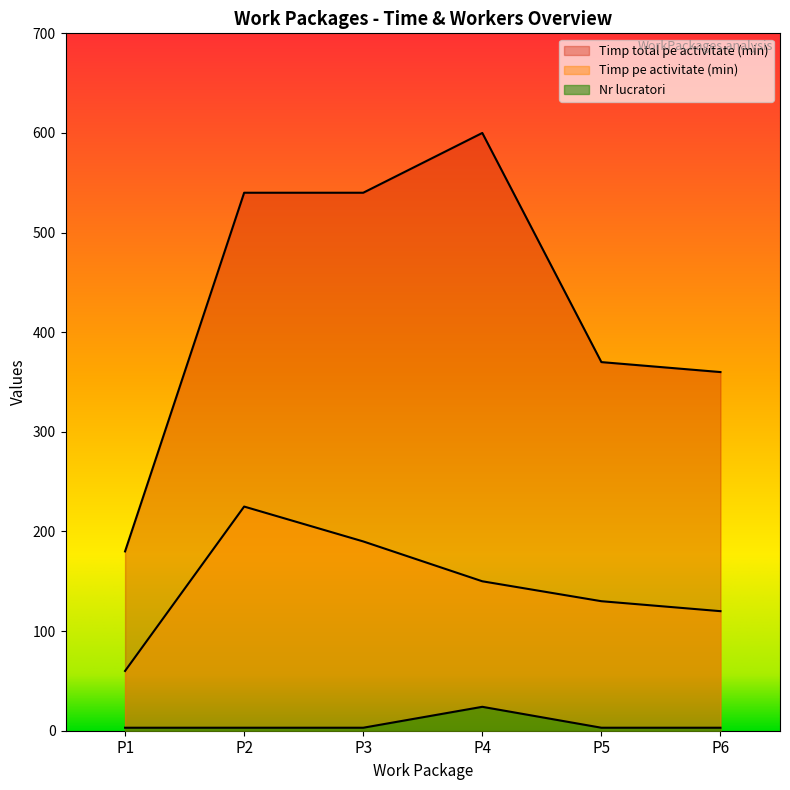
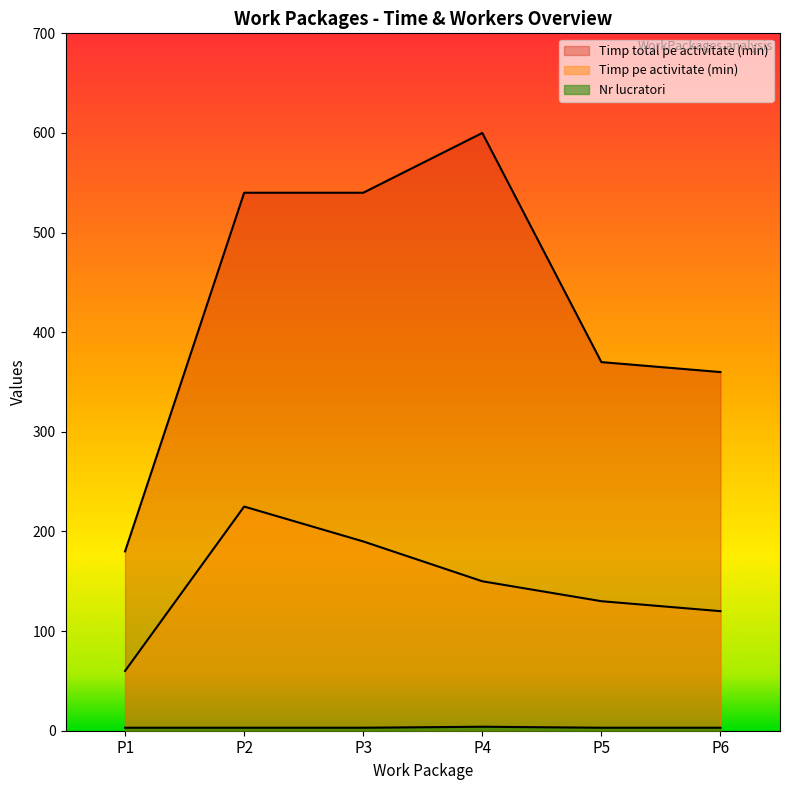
Nr lucratori, P4: 20 -> 0
